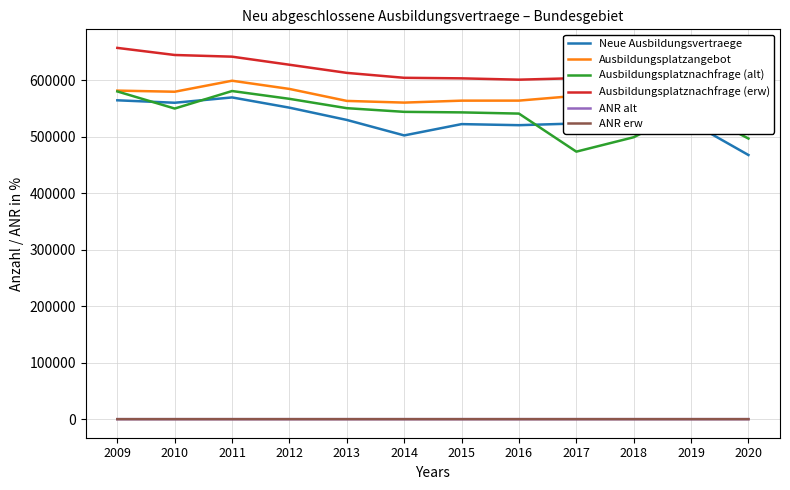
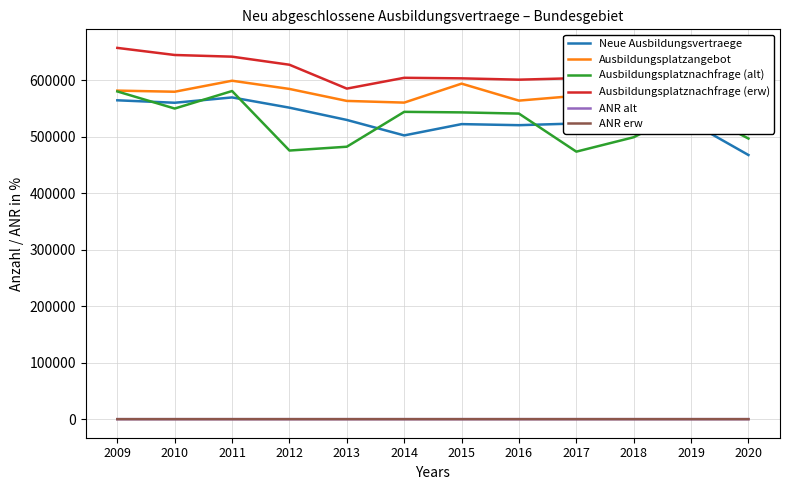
Ausbildungsplatznachfrage (alt), 2012: 570000 -> 480000
Ausbildungsplatznachfrage (alt), 2013: 550000 -> 480000
Ausbildungsplatznachfrage (erw), 2013: 610000 -> 580000
Ausbildungsplatzangebot, 2015: 560000 -> 590000
